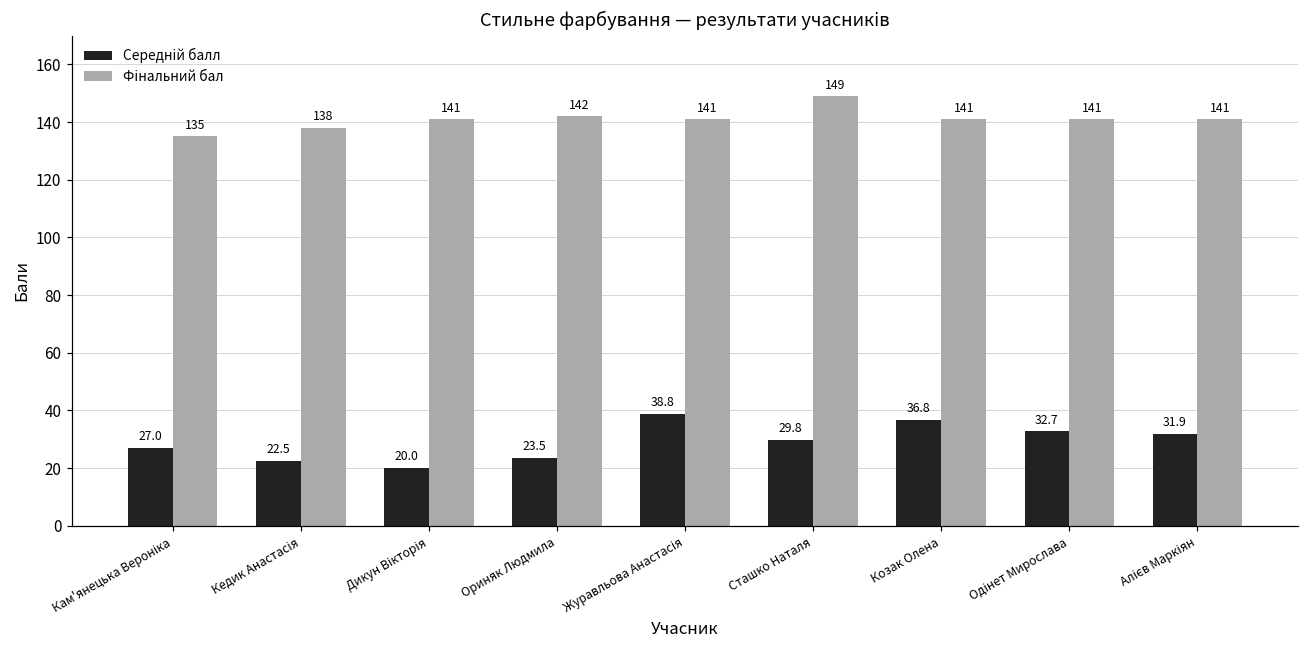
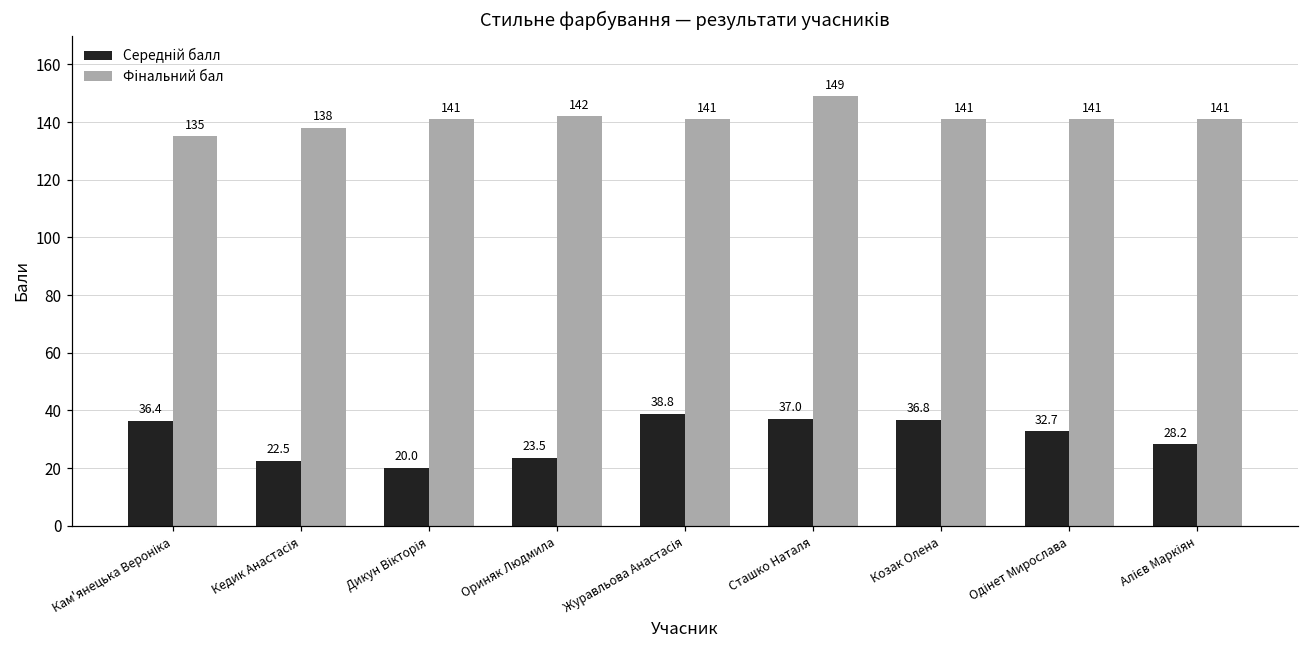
Середній балл, Кам'янецька Вероніка: 27.0 -> 36.4
Середній балл, Сташко Наталя: 29.8 -> 37.0
Середній балл, Алієв Маркіян: 31.9 -> 28.2
